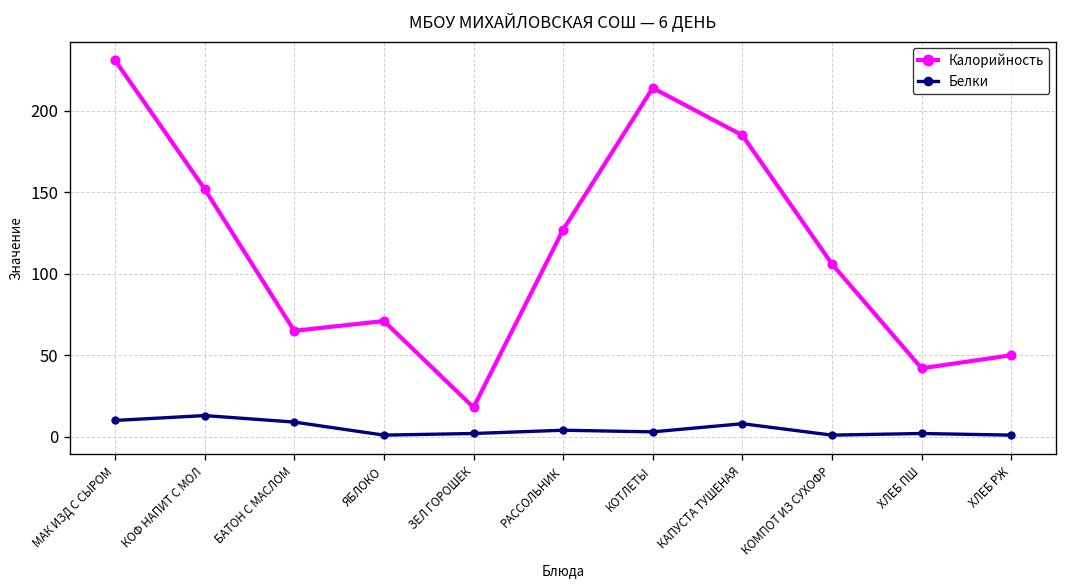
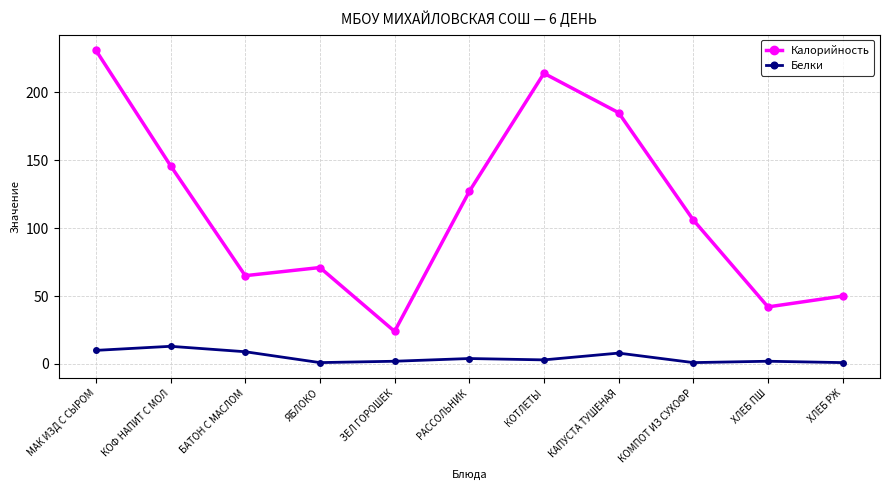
Калорийность, КОФ НАПИТ С МОЛ: 152 -> 146
Калорийность, ЗЕЛ ГОРОШЕК: 18 -> 24
